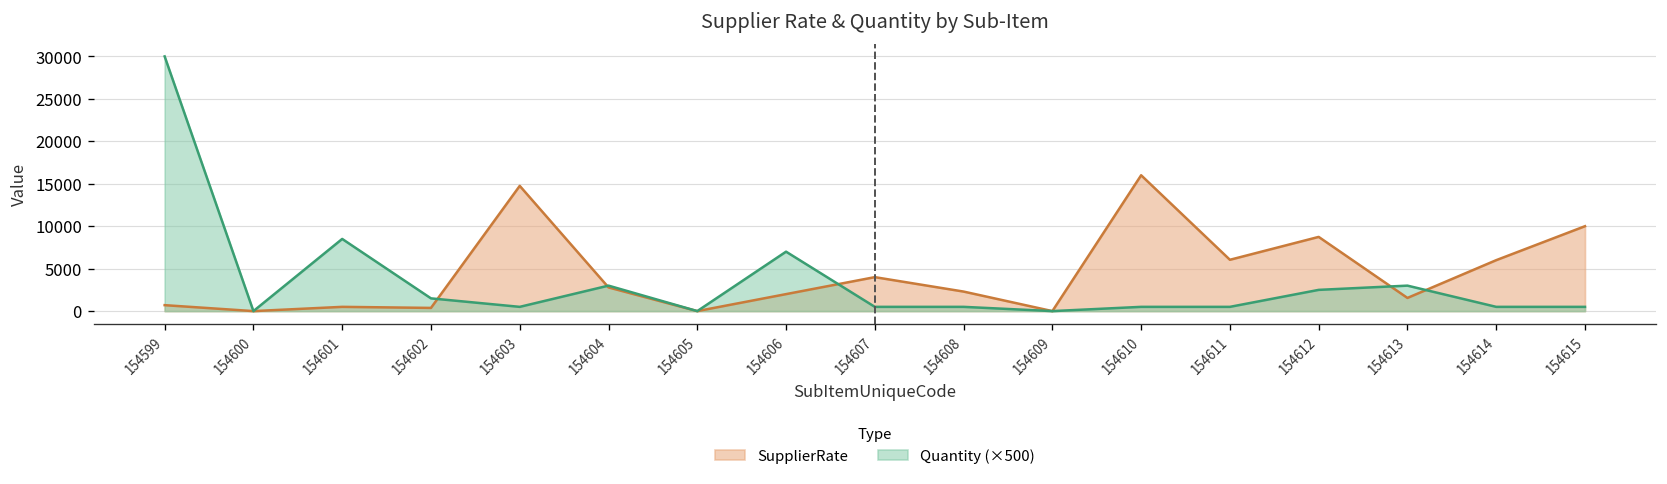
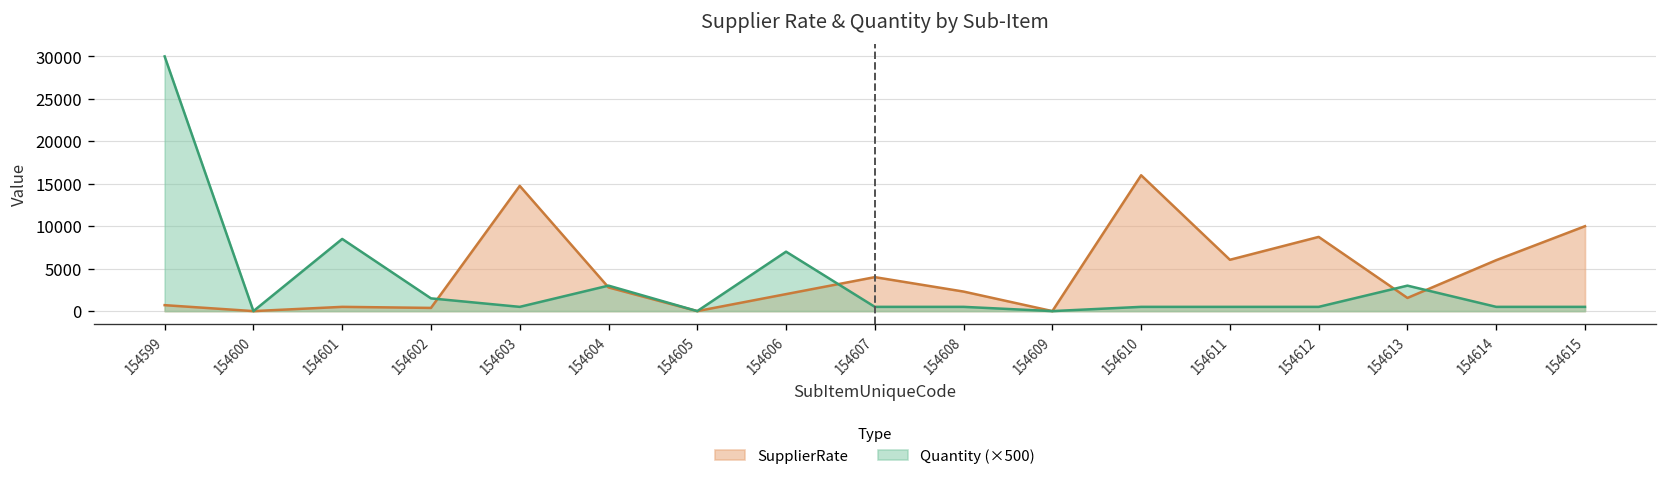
Quantity (×500), 154612: 3000 -> 1000
